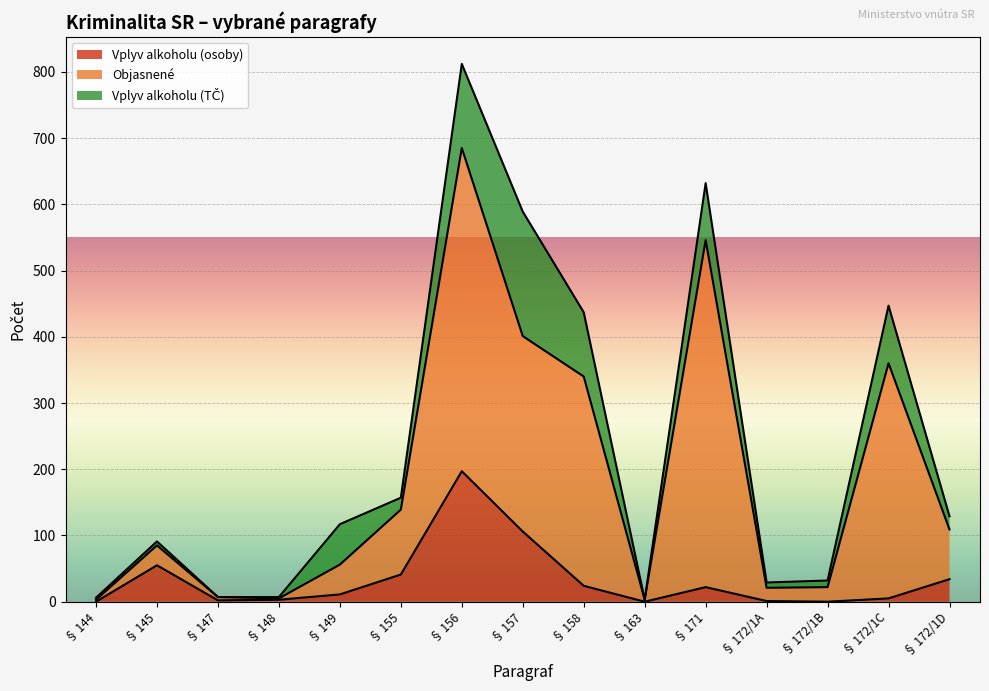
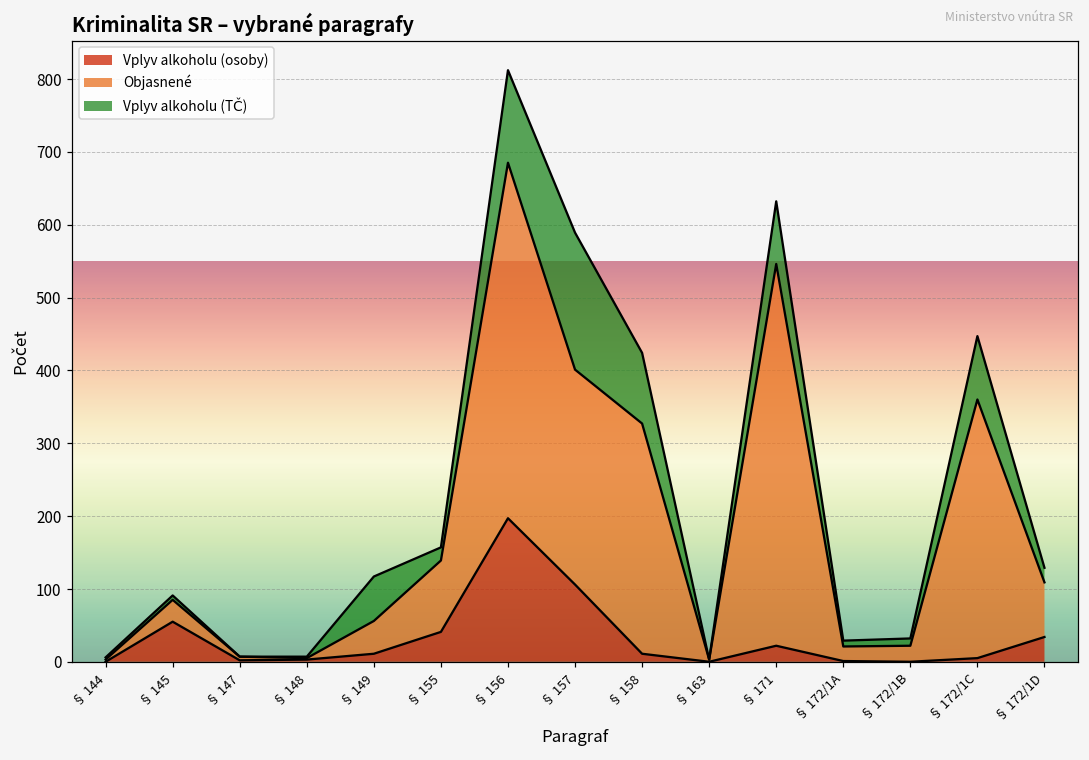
Vplyv alkoholu (osoby), § 158: 20 -> 10
